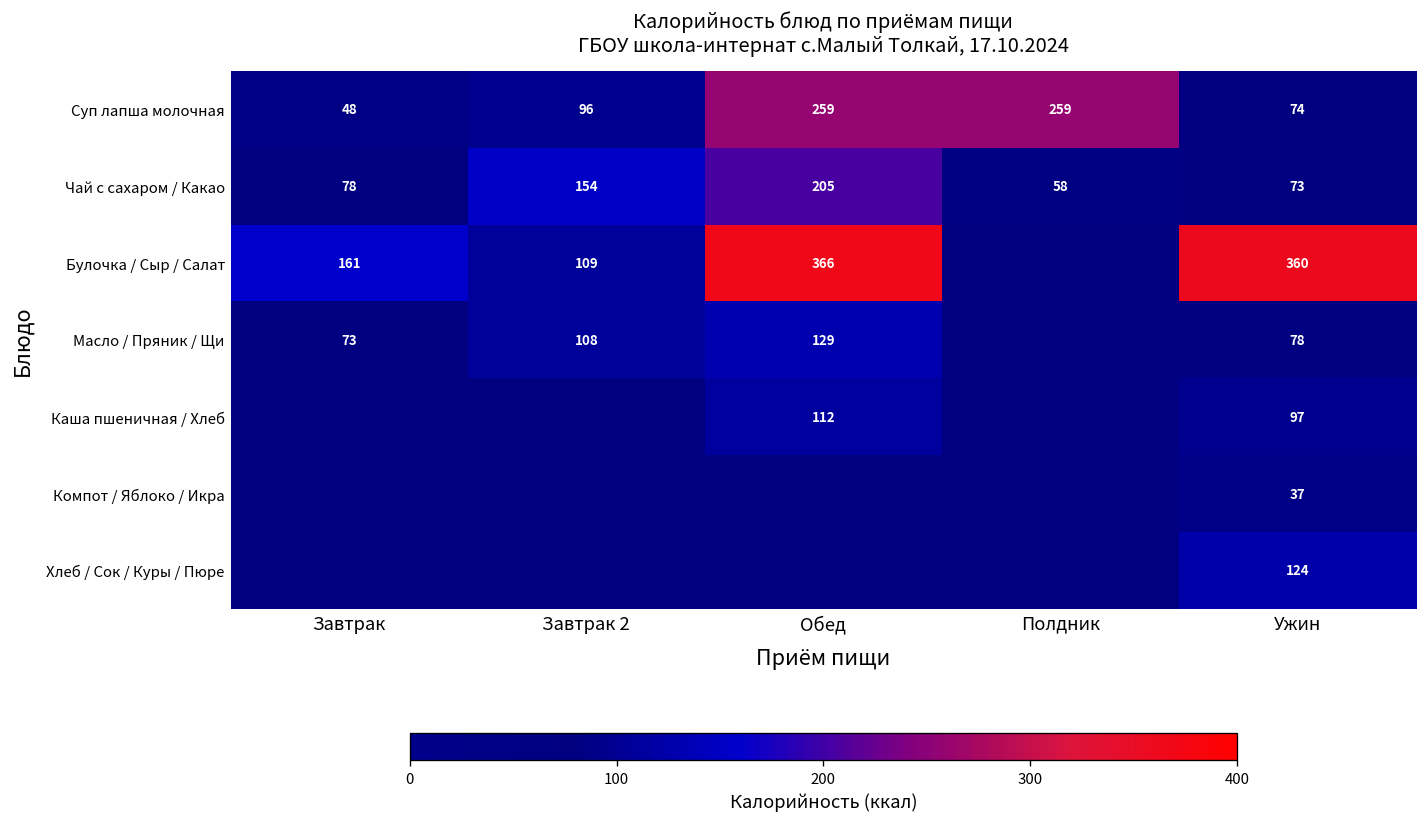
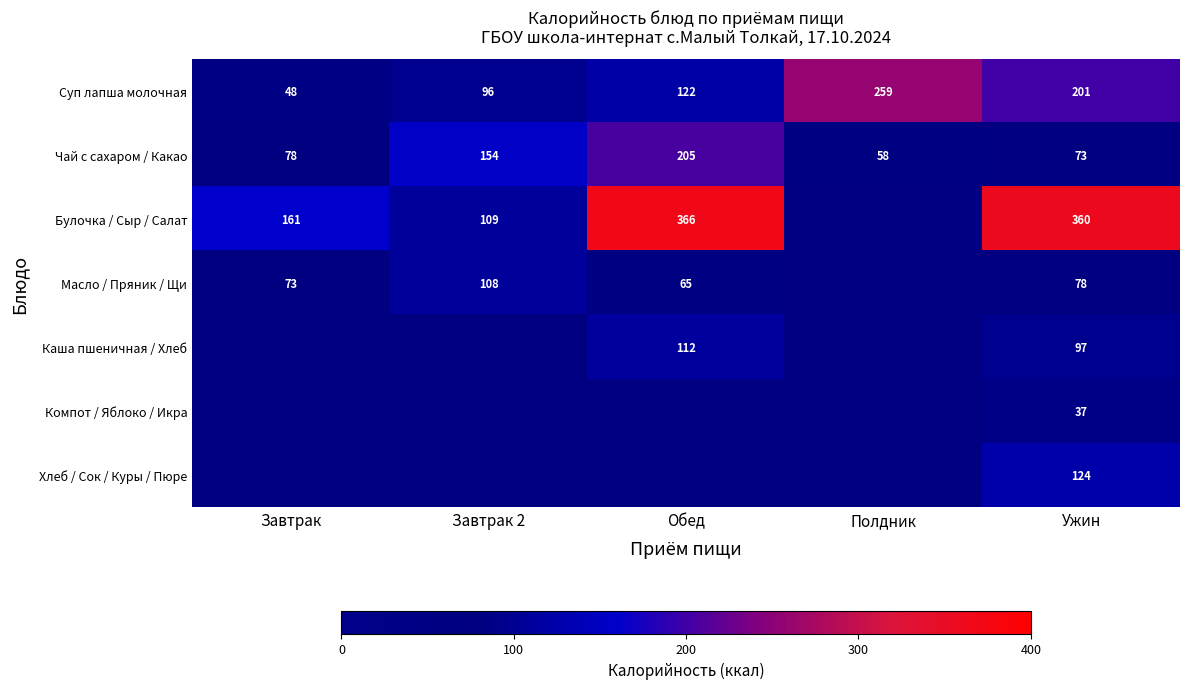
Суп лапша молочная, Обед: 259 -> 122
Суп лапша молочная, Ужин: 74 -> 201
Масло / Пряник / Щи, Обед: 129 -> 65
